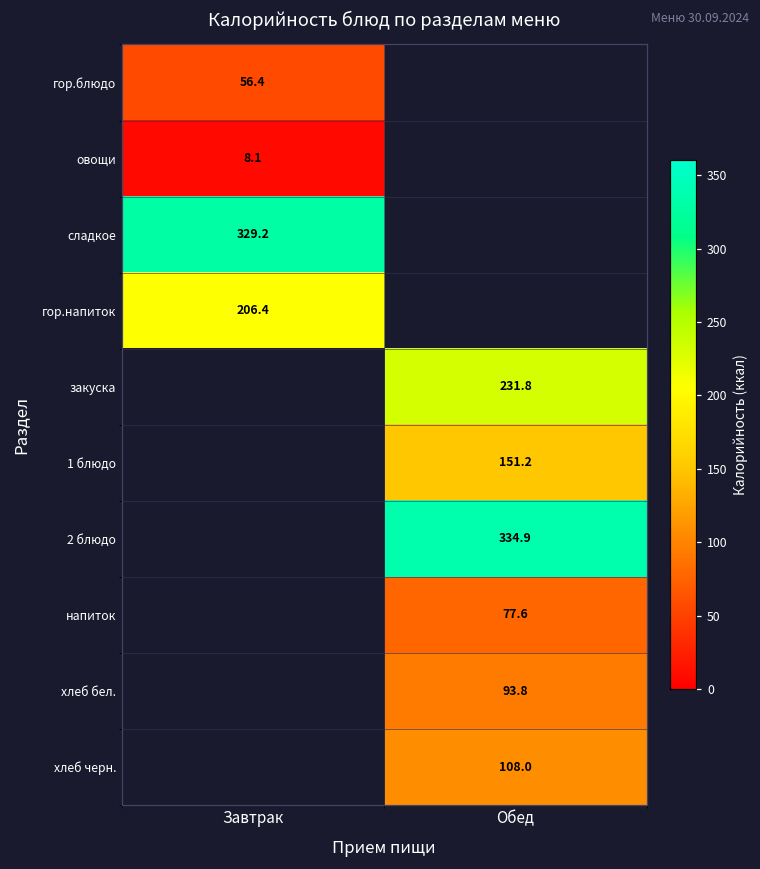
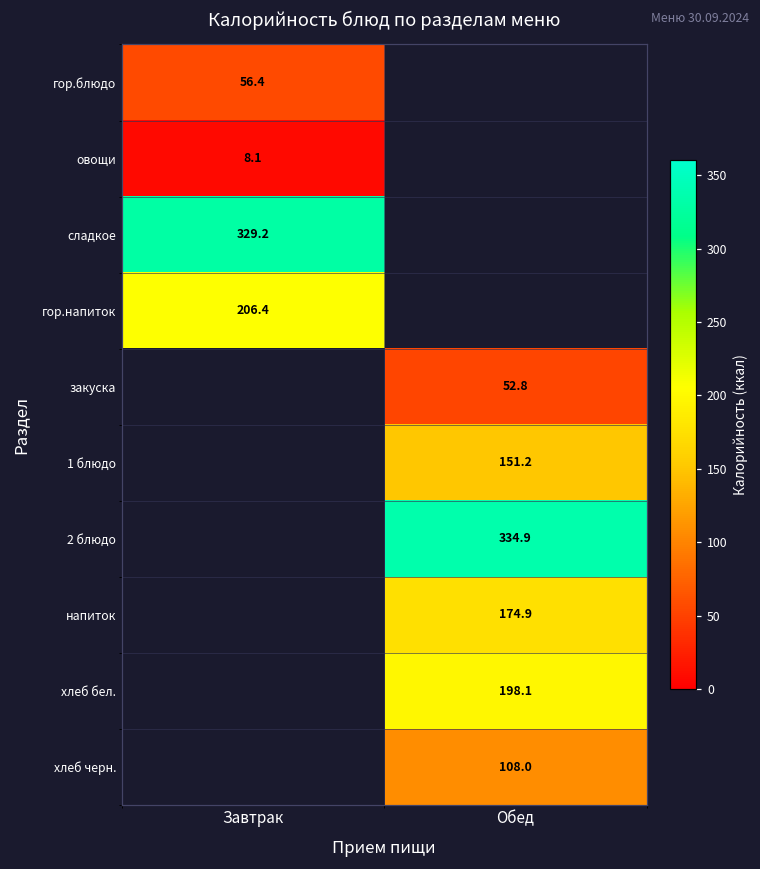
закуска, Обед: 231.8 -> 52.8
напиток, Обед: 77.6 -> 174.9
хлеб бел., Обед: 93.8 -> 198.1
